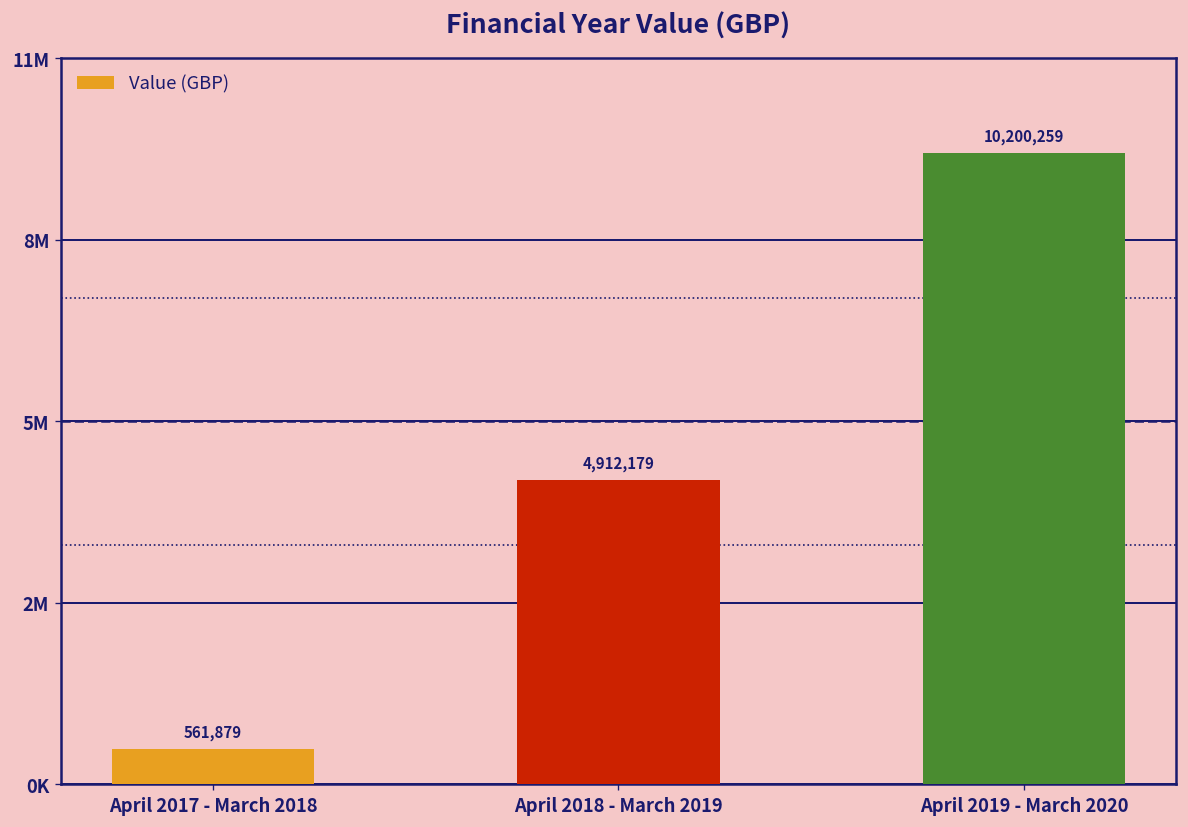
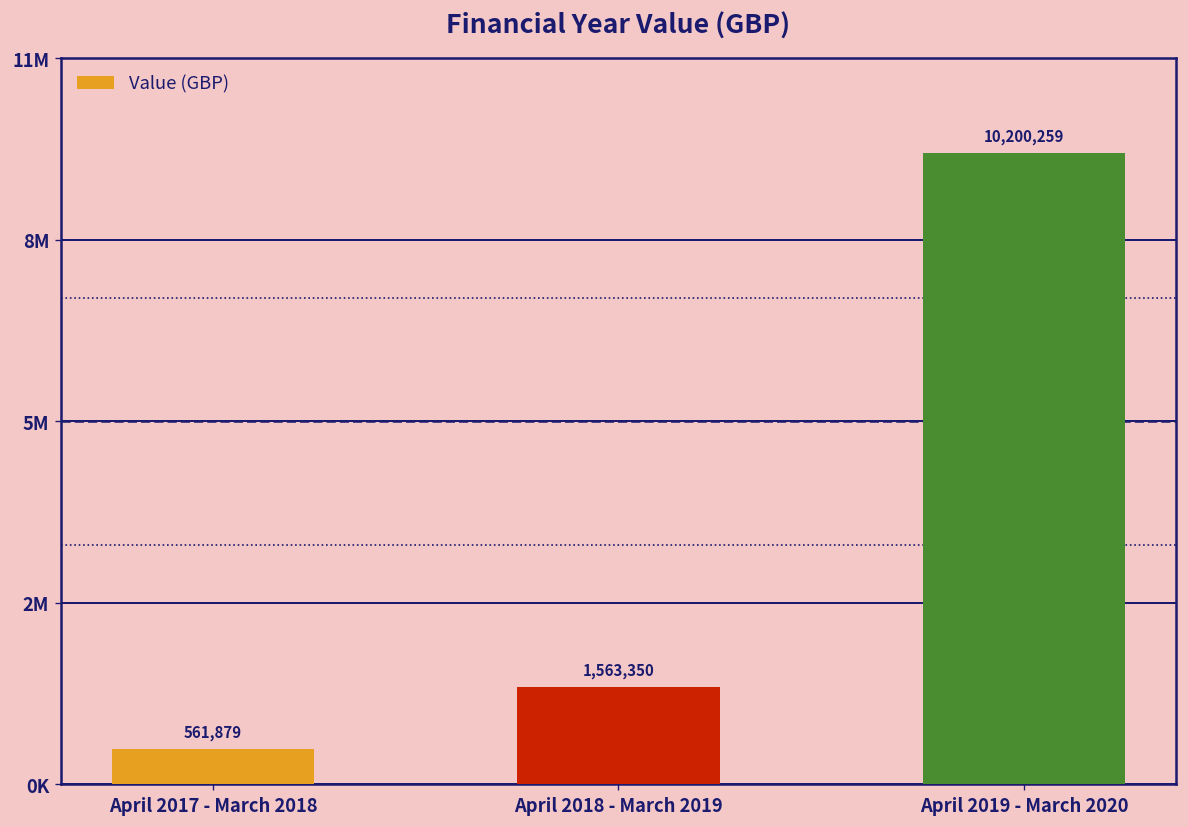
April 2018 - March 2019: 4,912,179 -> 1,563,350
